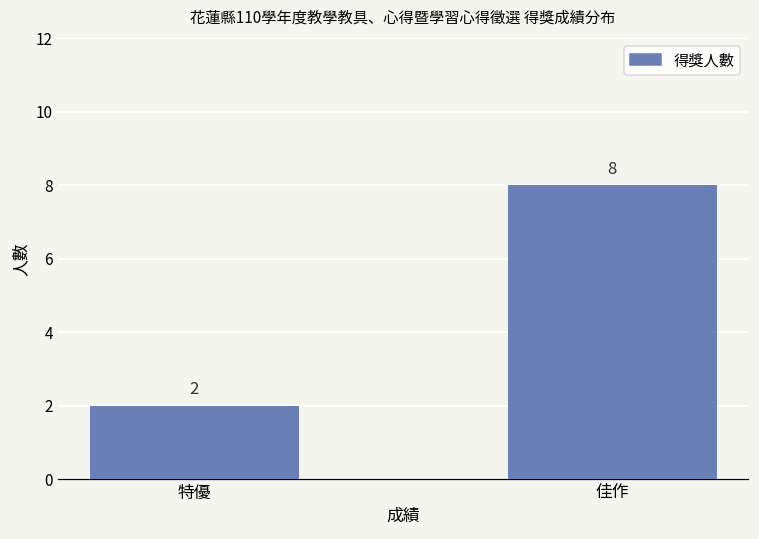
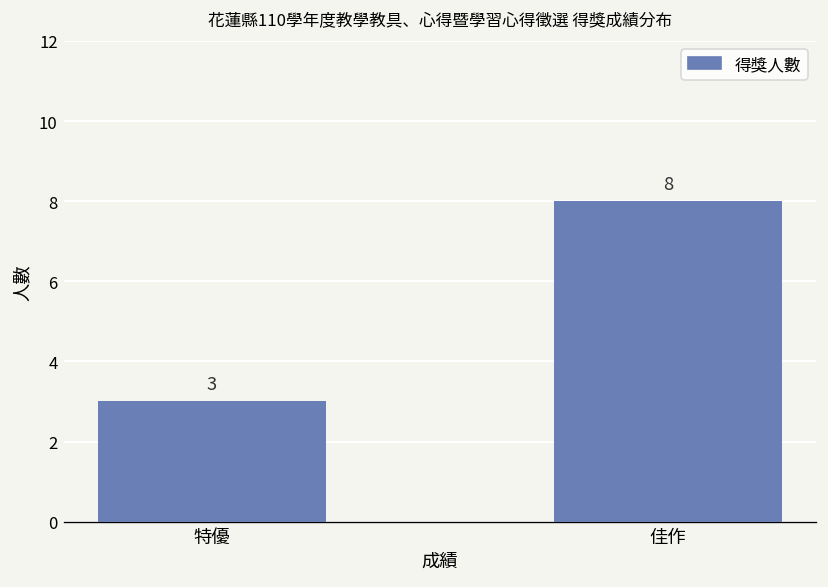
特優: 2 -> 3
